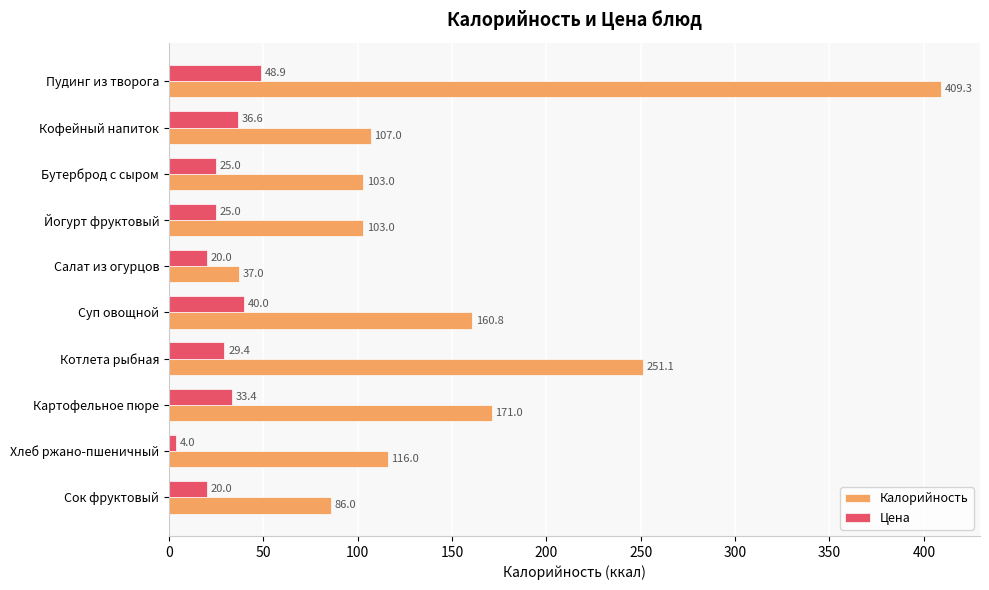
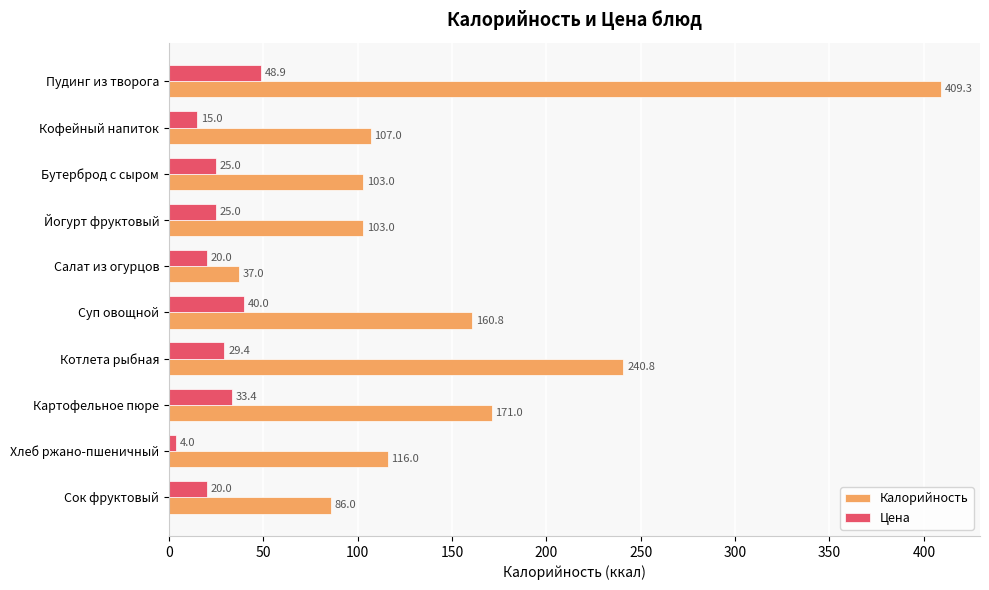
Цена, Кофейный напиток: 36.6 -> 15.0
Калорийность, Котлета рыбная: 251.1 -> 240.8
